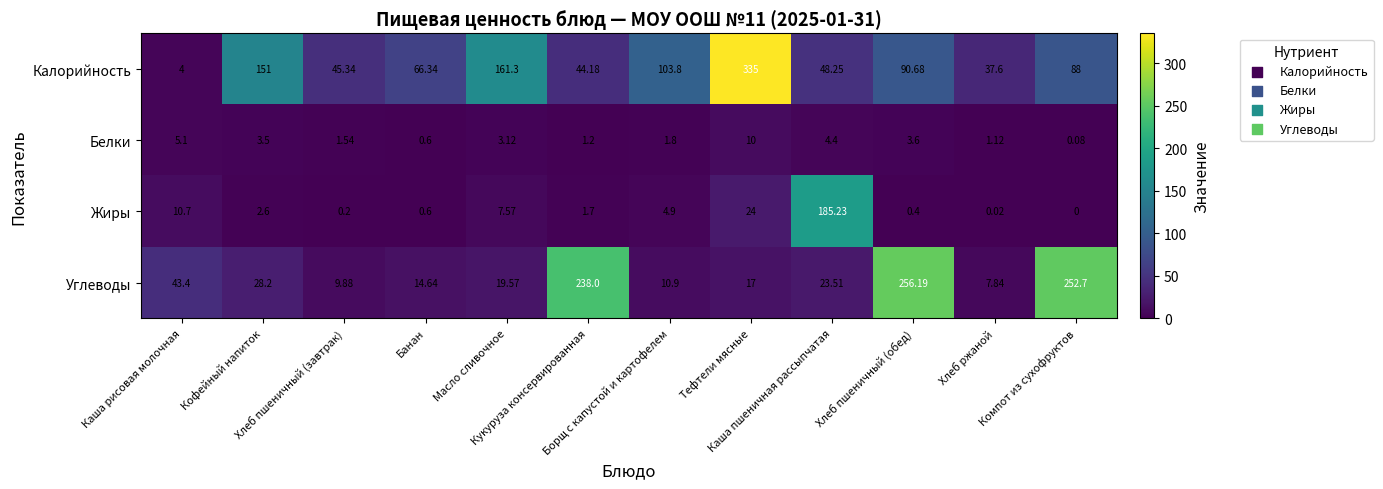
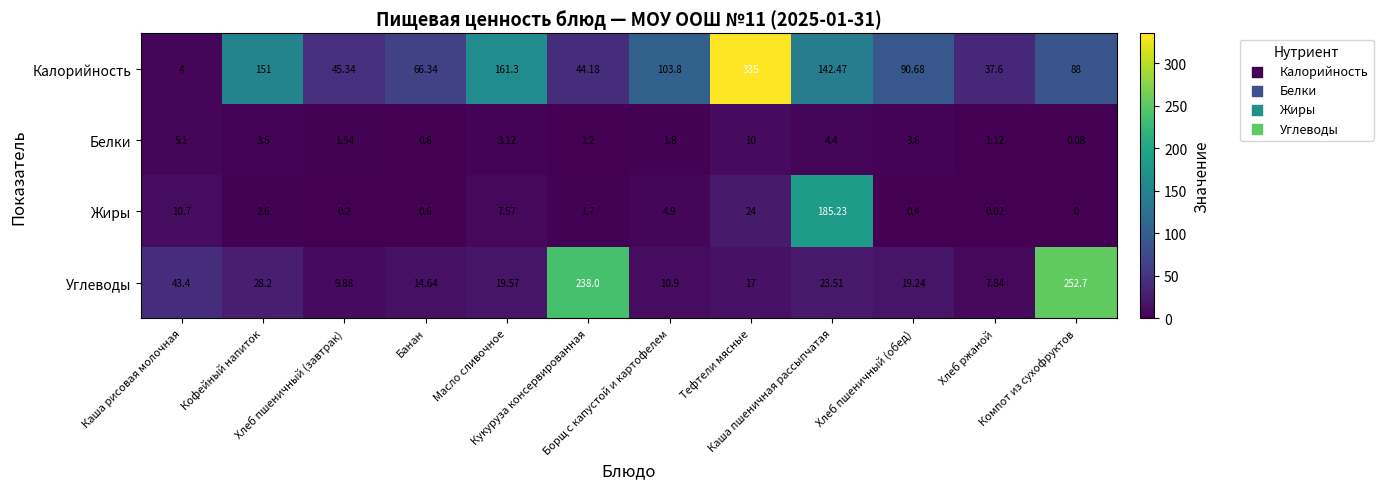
Калорийность, Каша пшеничная рассыпчатая: 48.25 -> 142.47
Углеводы, Хлеб пшеничный (обед): 256.19 -> 19.24
